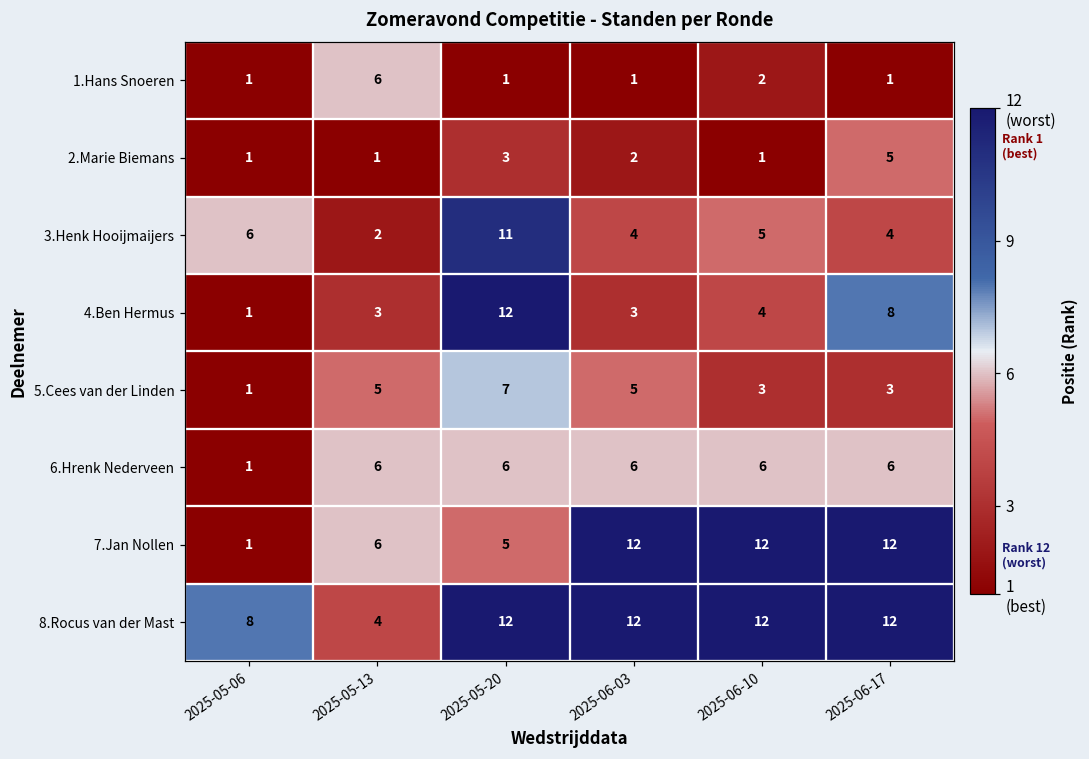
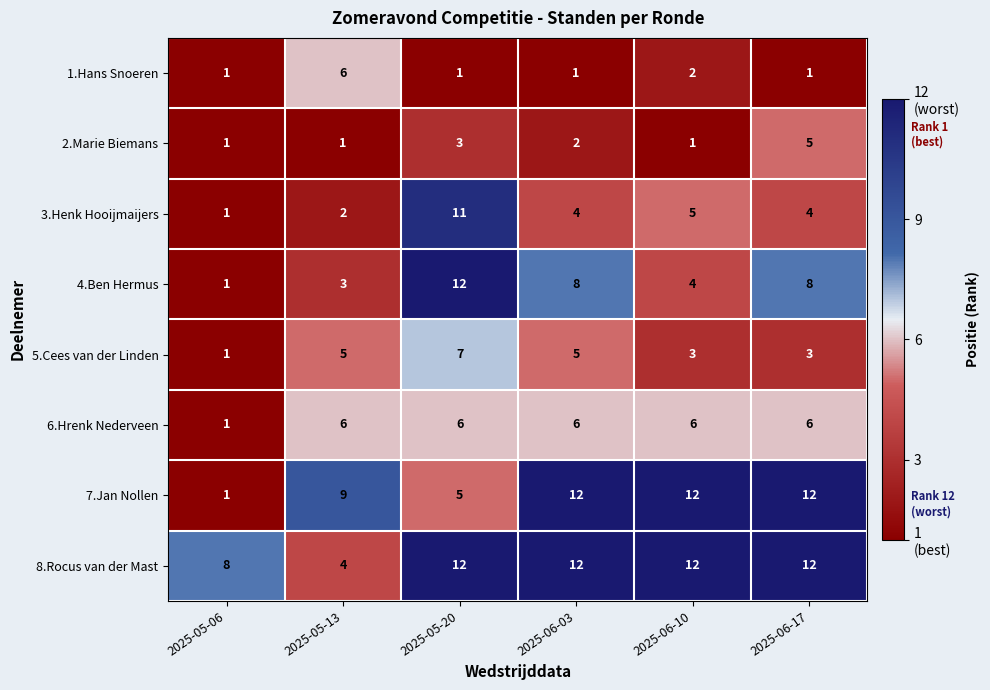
3.Henk Hooijmaijers, 2025-05-06: 6 -> 1
4.Ben Hermus, 2025-06-03: 3 -> 8
7.Jan Nollen, 2025-05-13: 6 -> 9
